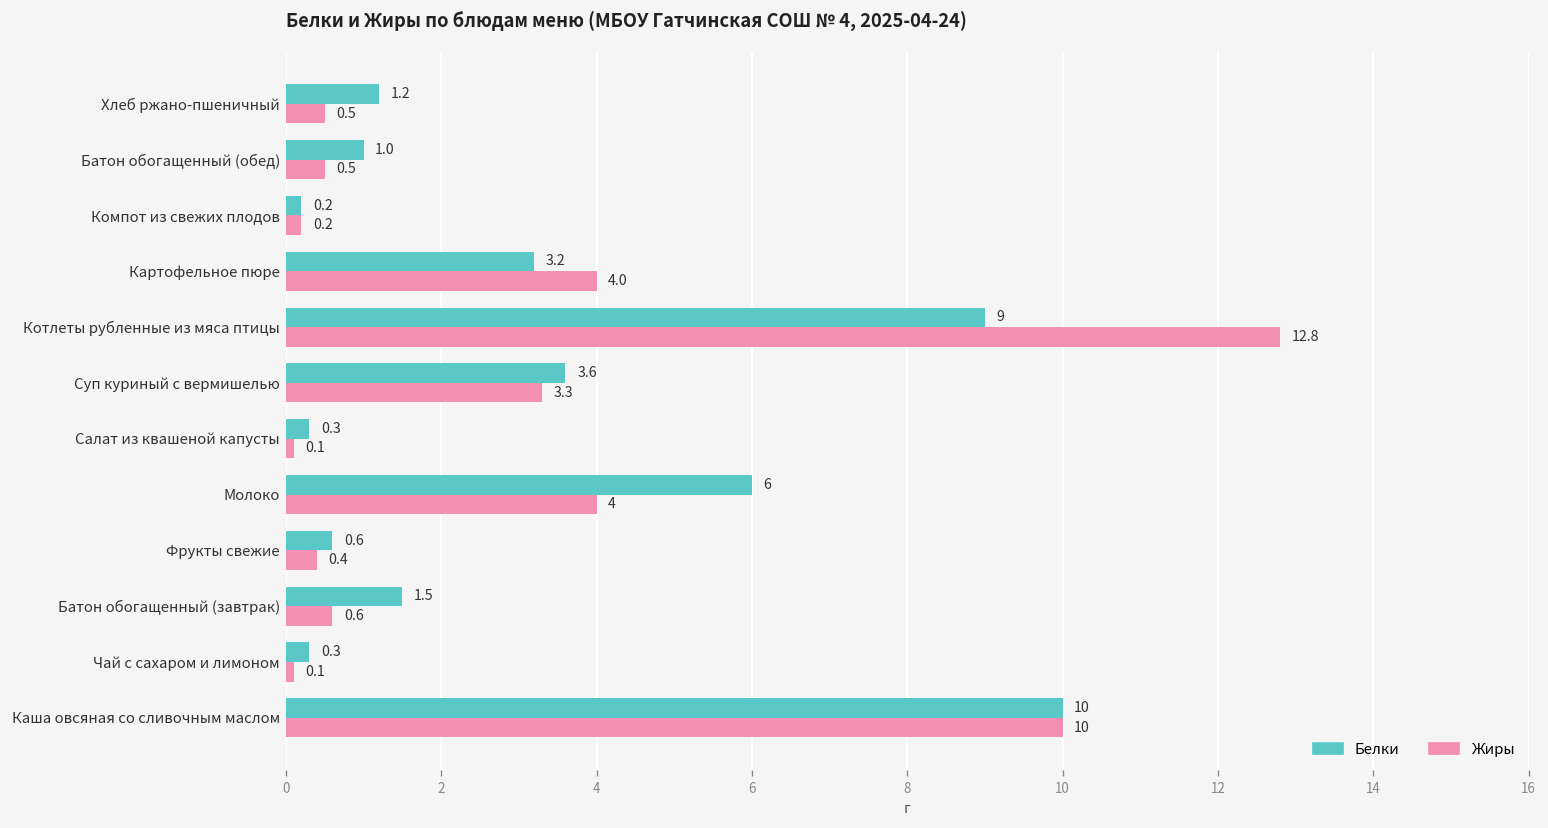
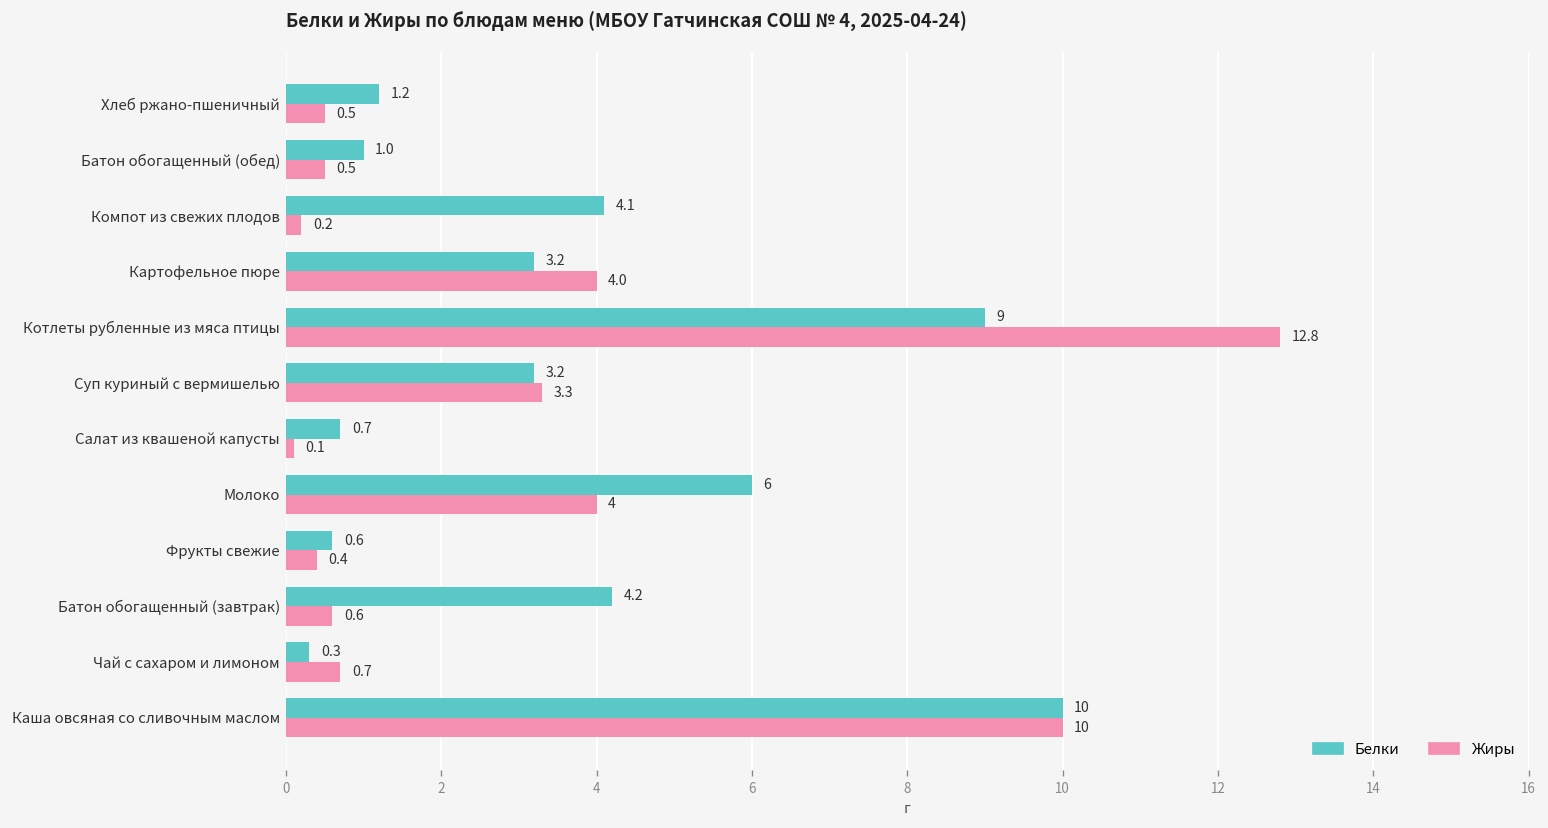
Белки, Компот из свежих плодов: 0.2 -> 4.1
Белки, Суп куриный с вермишелью: 3.6 -> 3.2
Белки, Салат из квашеной капусты: 0.3 -> 0.7
Белки, Батон обогащенный (завтрак): 1.5 -> 4.2
Жиры, Чай с сахаром и лимоном: 0.1 -> 0.7
